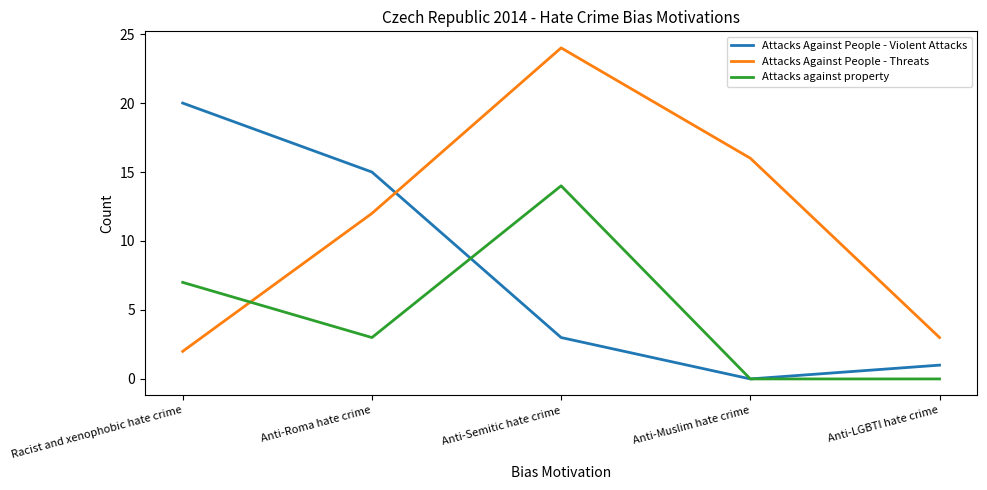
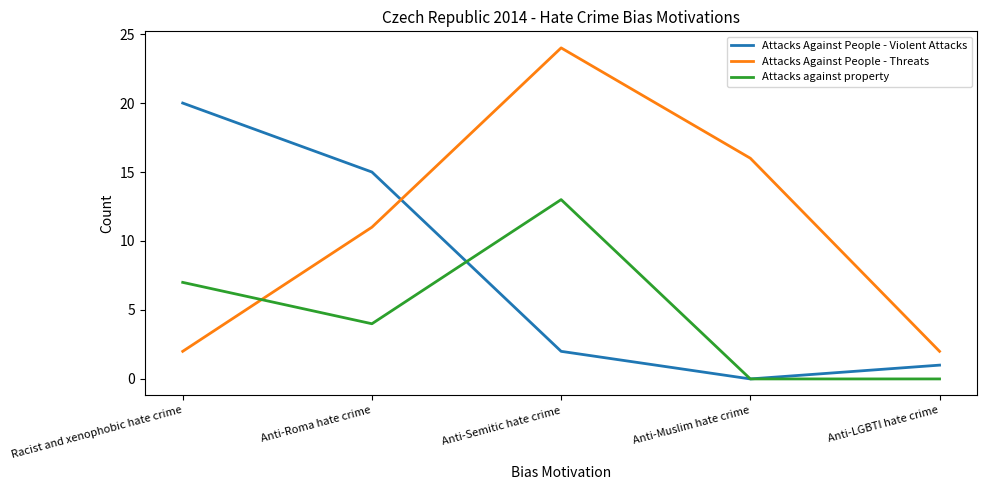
Attacks Against People - Threats, Anti-Roma hate crime: 12 -> 11
Attacks against property, Anti-Roma hate crime: 3 -> 4
Attacks Against People - Violent Attacks, Anti-Semitic hate crime: 3 -> 2
Attacks against property, Anti-Semitic hate crime: 14 -> 13
Attacks Against People - Threats, Anti-LGBTI hate crime: 3 -> 2
